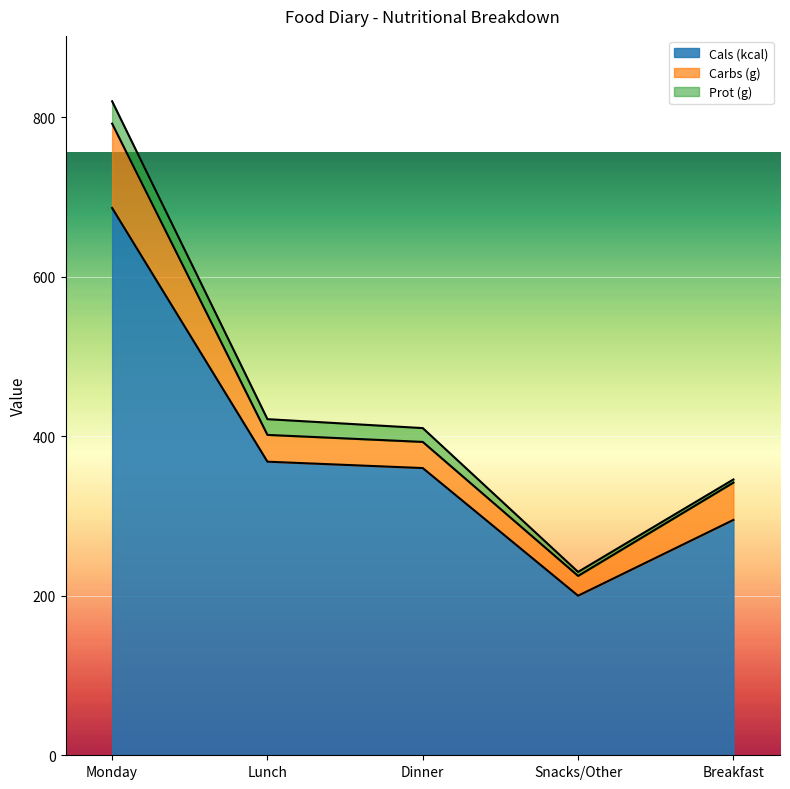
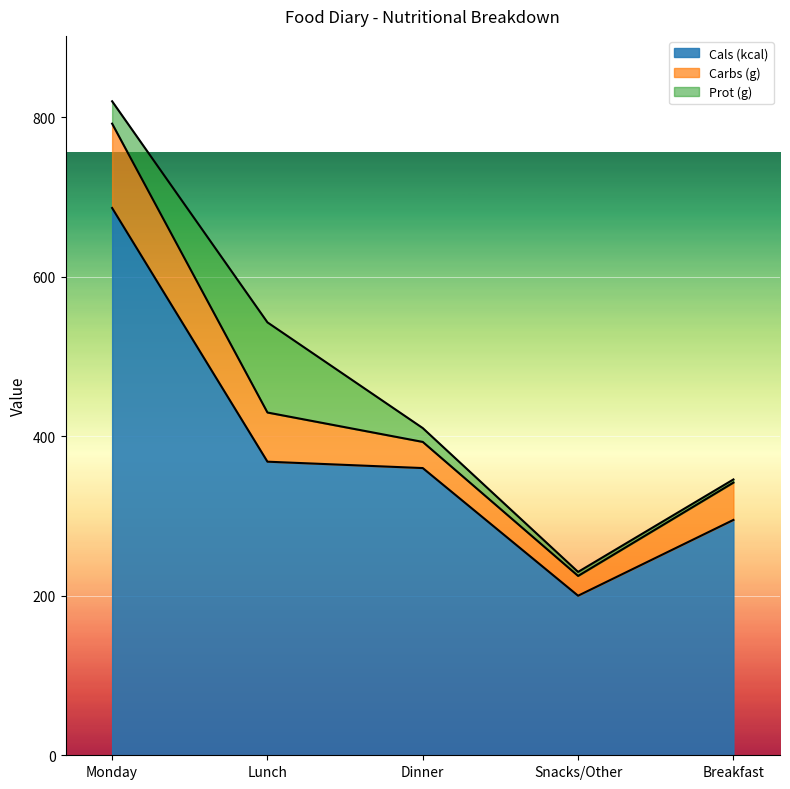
Carbs (g), Lunch: 30 -> 60
Prot (g), Lunch: 20 -> 110
